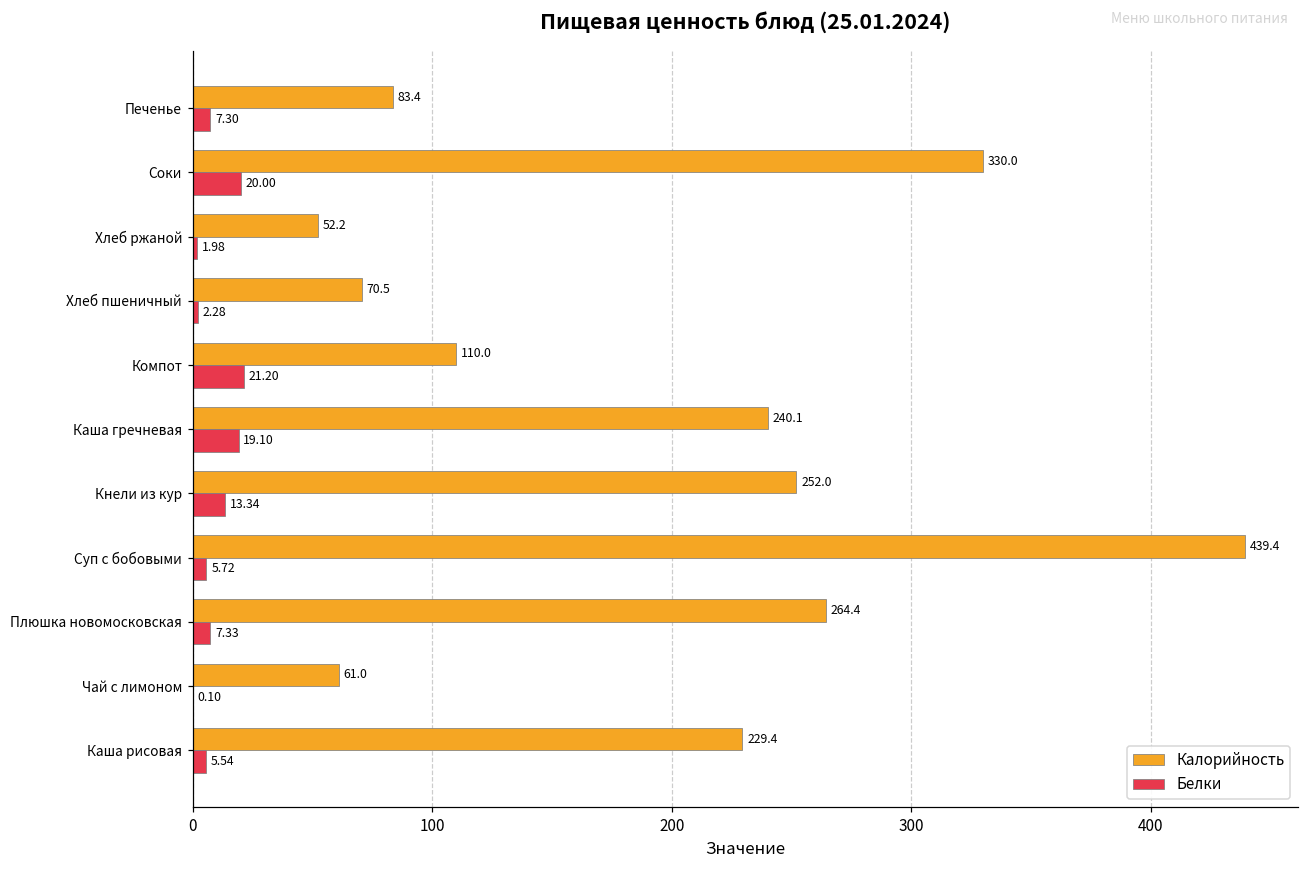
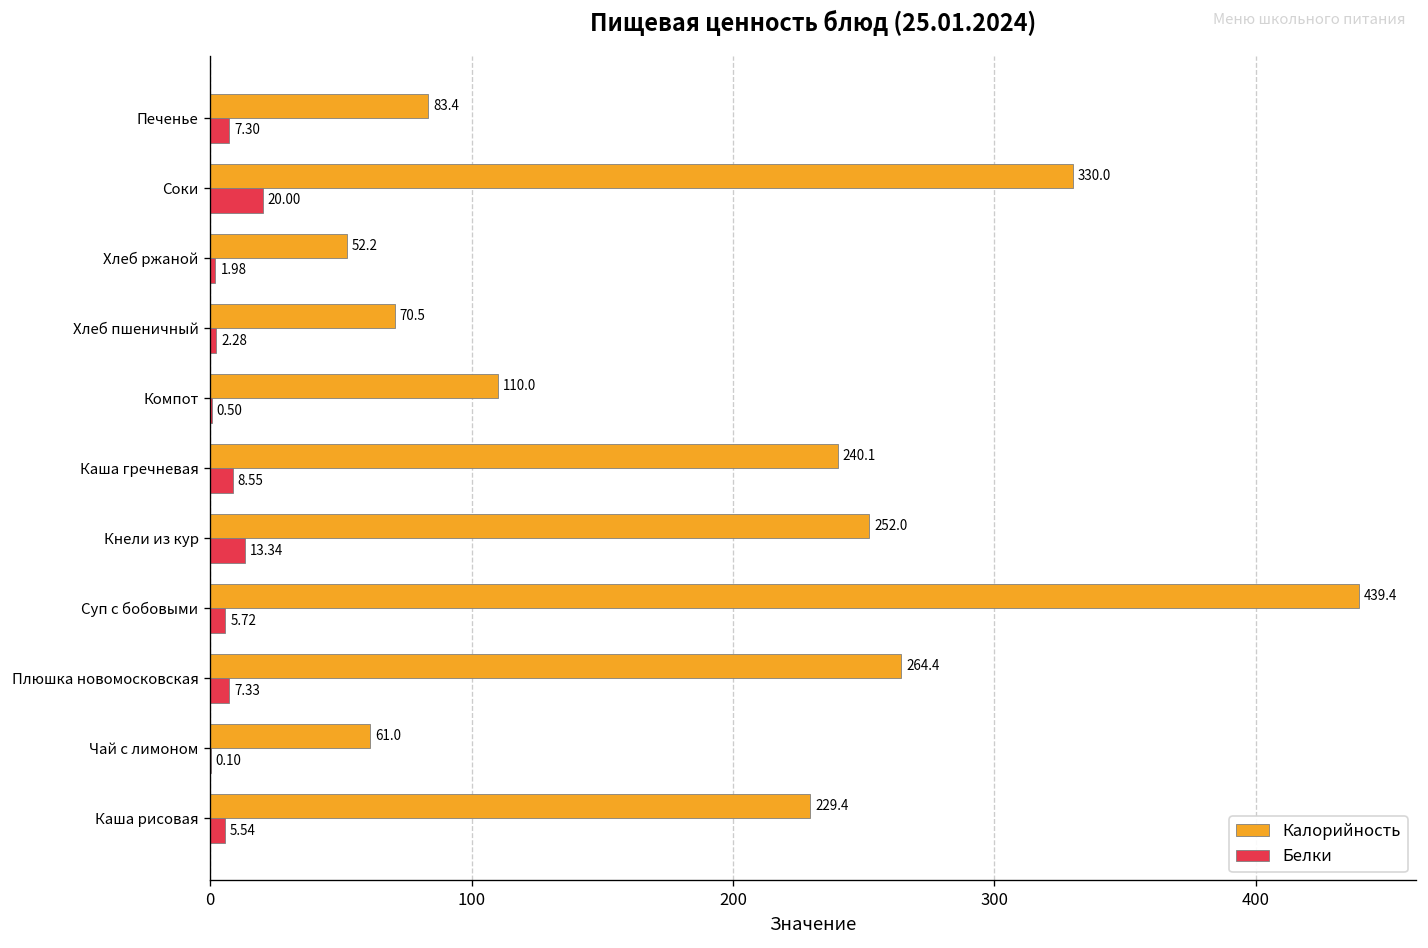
Белки, Компот: 21.20 -> 0.50
Белки, Каша гречневая: 19.10 -> 8.55
